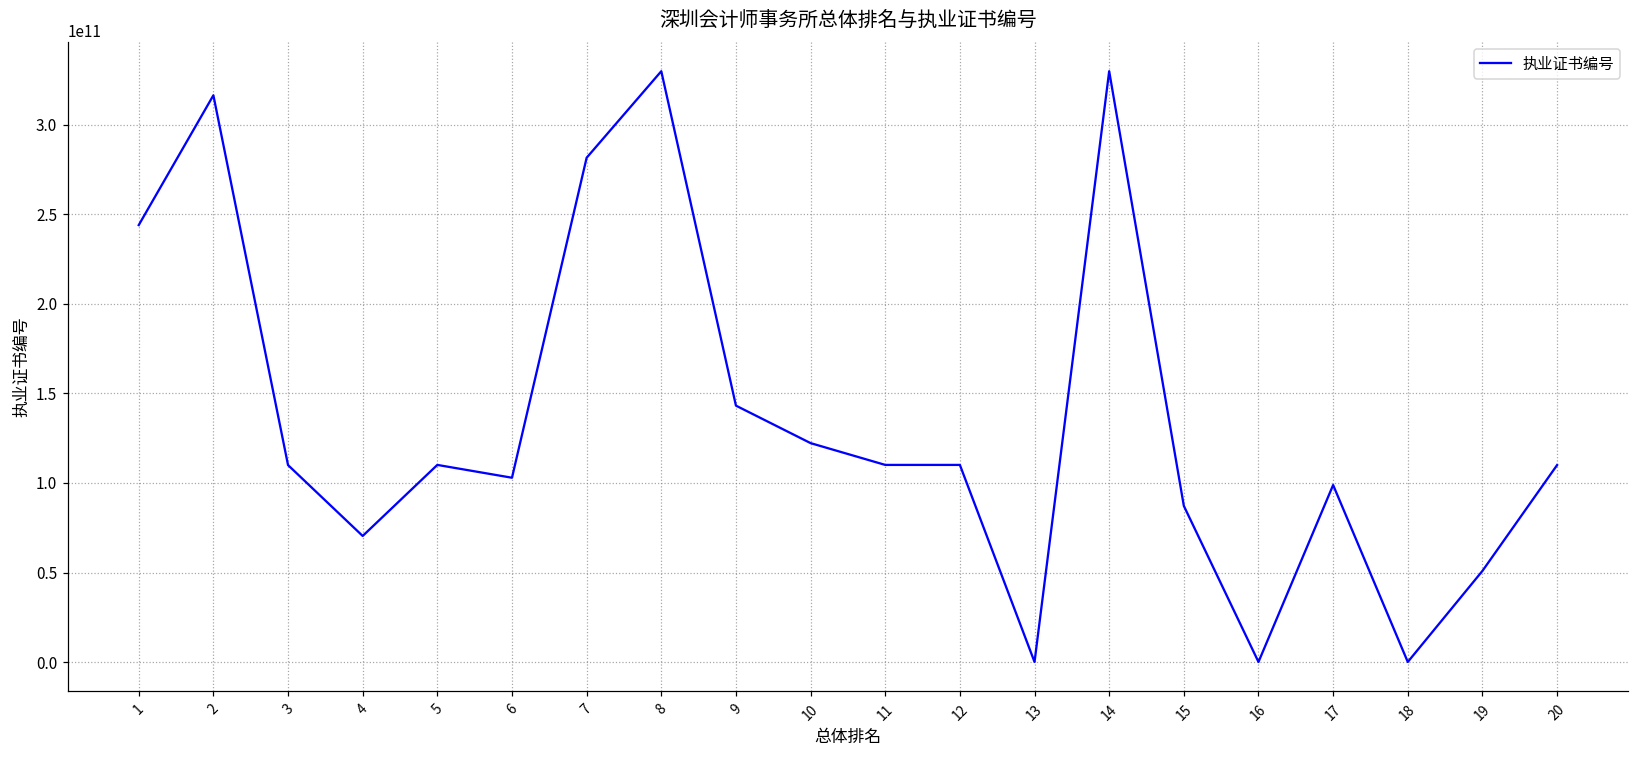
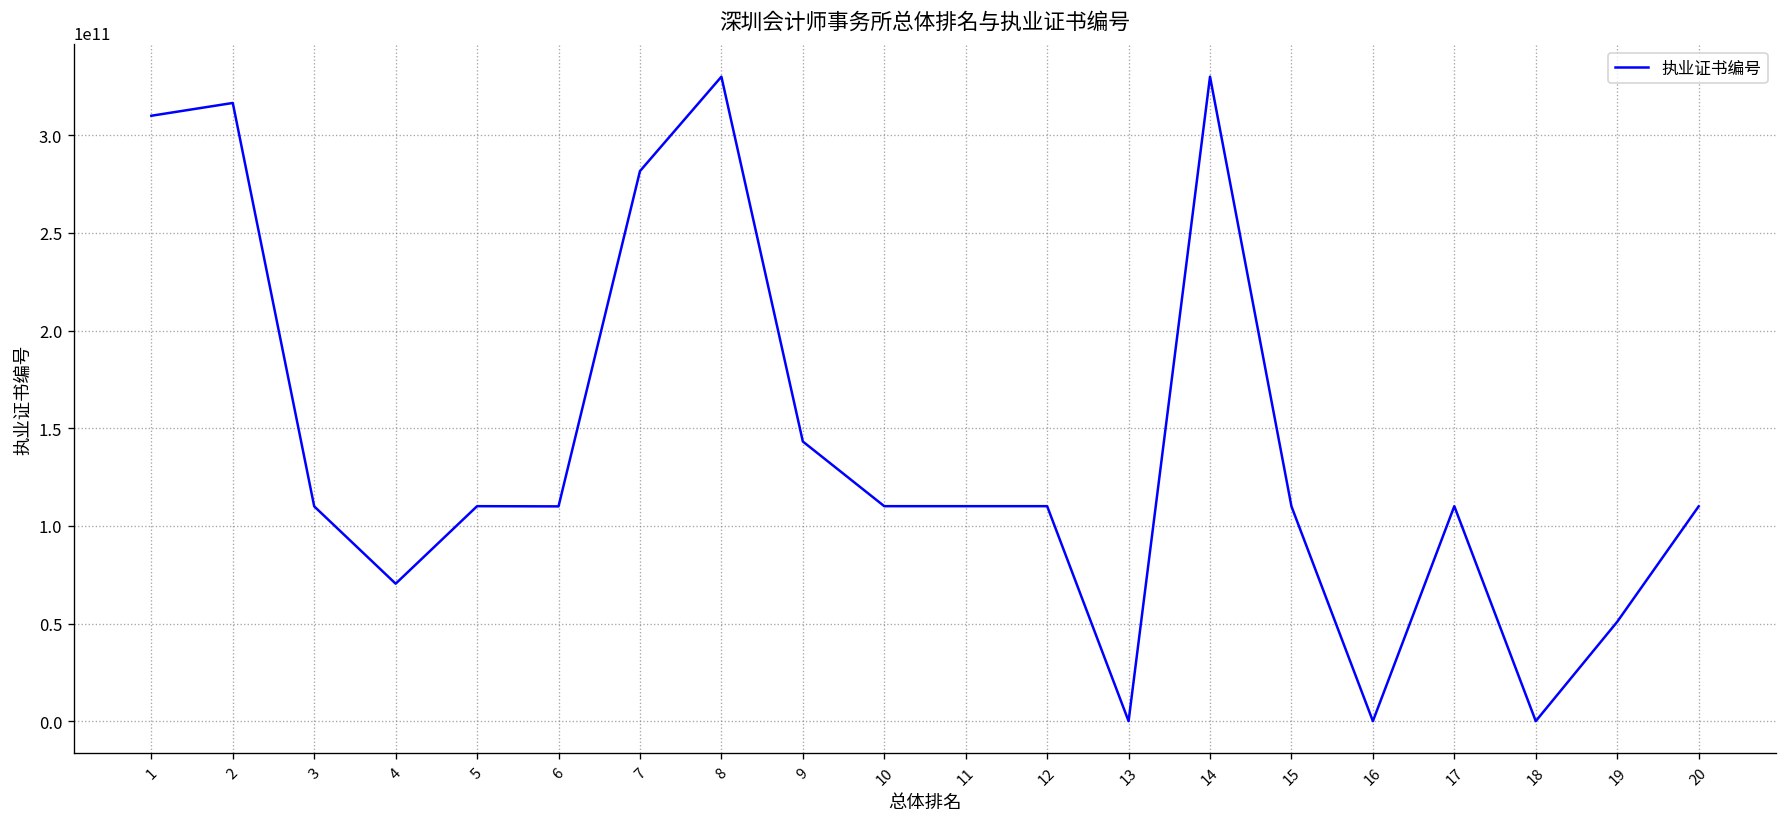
1: 244000000000 -> 310000000000
6: 103000000000 -> 110000000000
10: 122000000000 -> 110000000000
15: 87000000000 -> 110000000000
17: 99000000000 -> 110000000000
